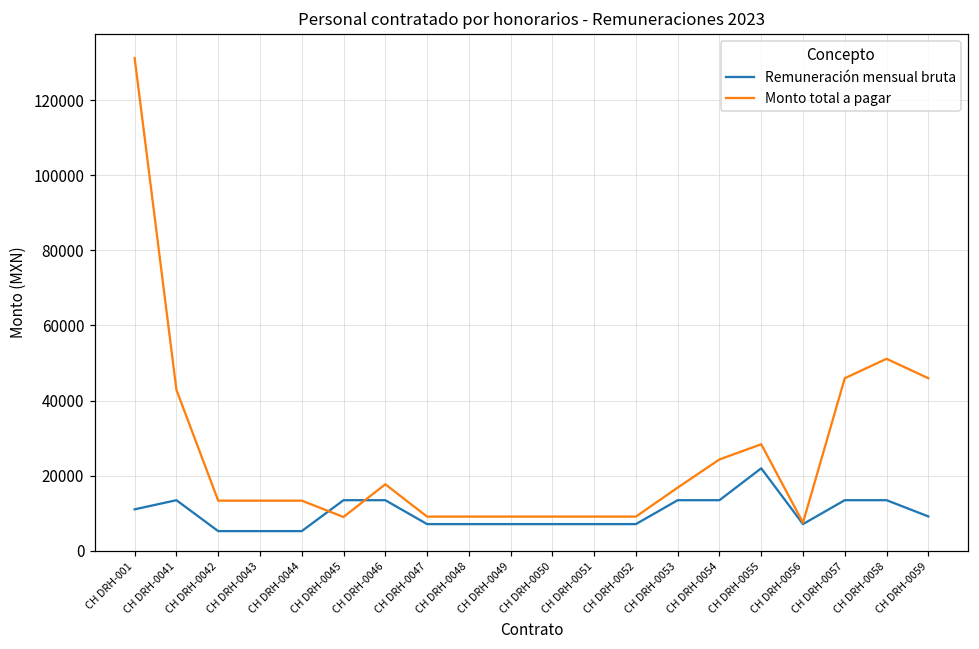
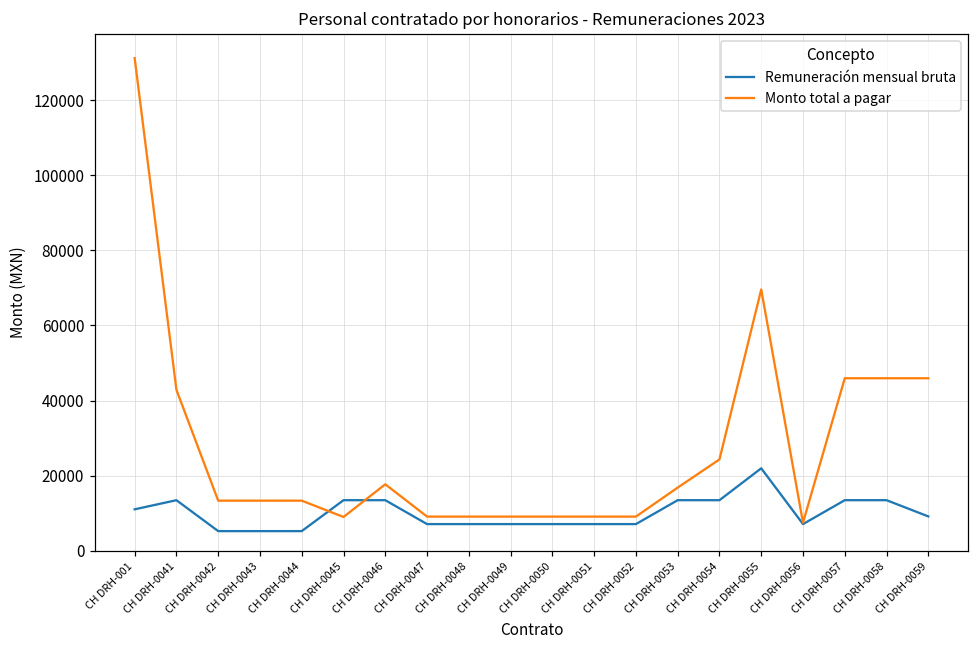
Monto total a pagar, CH DRH-0055: 28000 -> 70000
Monto total a pagar, CH DRH-0058: 51000 -> 46000
